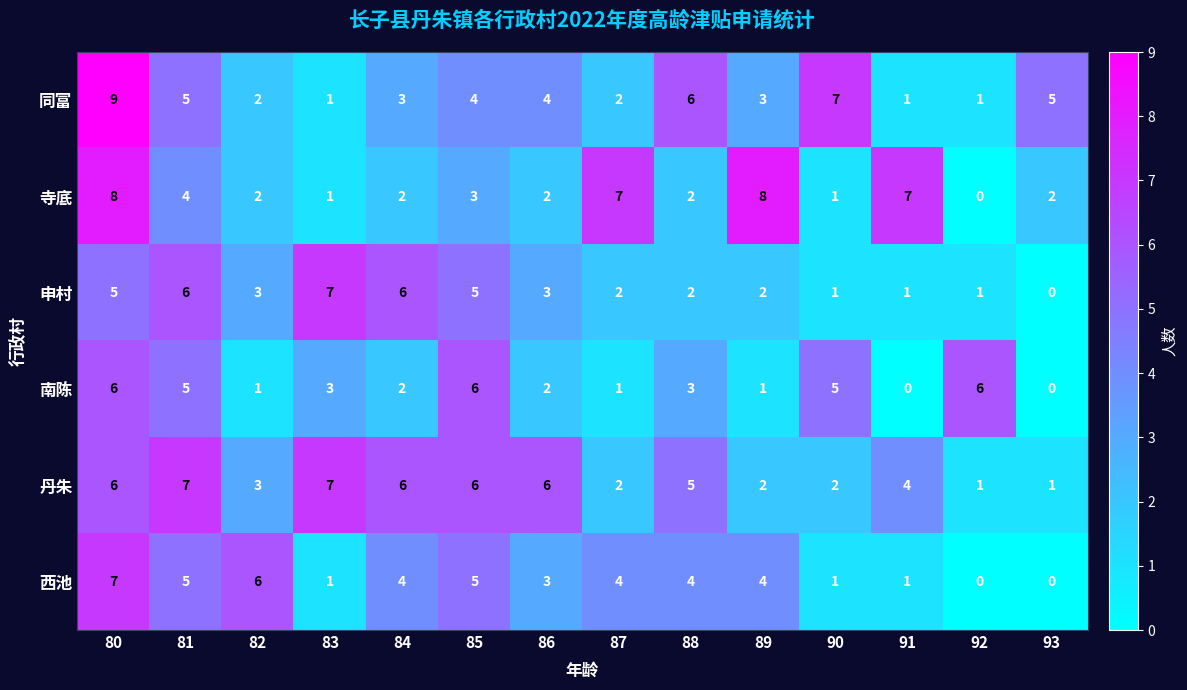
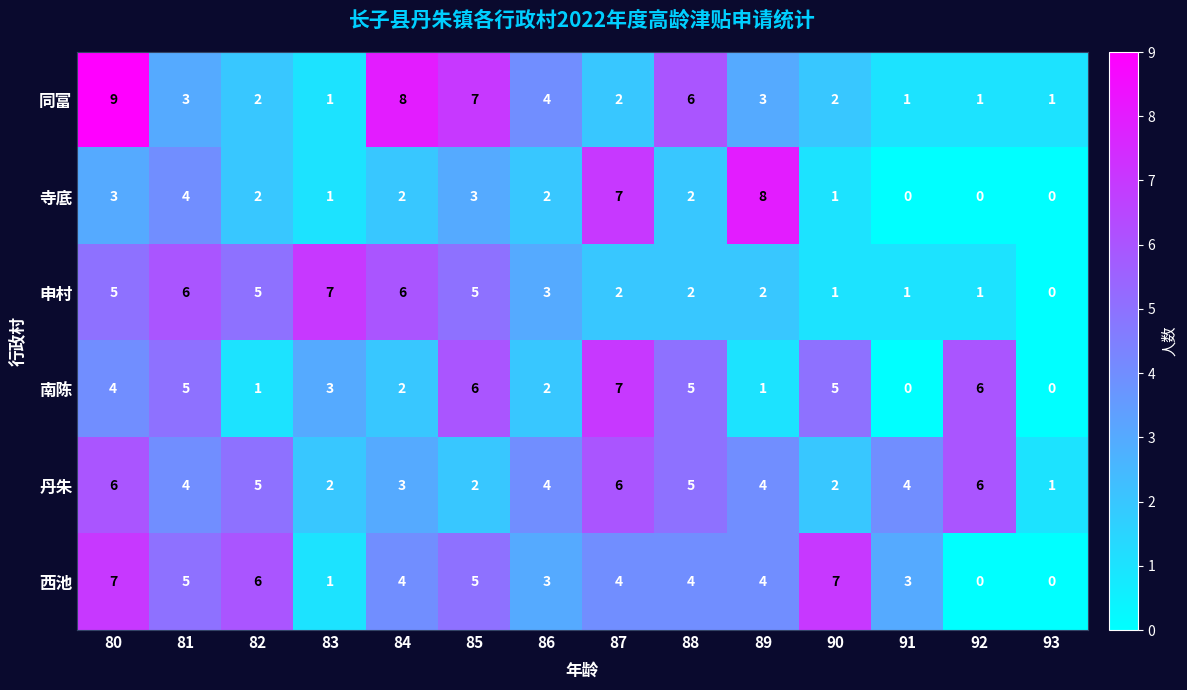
同富, 81: 5 -> 3
同富, 84: 3 -> 8
同富, 85: 4 -> 7
同富, 90: 7 -> 2
同富, 93: 5 -> 1
寺底, 80: 8 -> 3
寺底, 91: 7 -> 0
寺底, 93: 2 -> 0
申村, 82: 3 -> 5
南陈, 80: 6 -> 4
南陈, 87: 1 -> 7
南陈, 88: 3 -> 5
丹朱, 81: 7 -> 4
丹朱, 82: 3 -> 5
丹朱, 83: 7 -> 2
丹朱, 84: 6 -> 3
丹朱, 85: 6 -> 2
丹朱, 86: 6 -> 4
丹朱, 87: 2 -> 6
丹朱, 89: 2 -> 4
丹朱, 92: 1 -> 6
西池, 90: 1 -> 7
西池, 91: 1 -> 3
